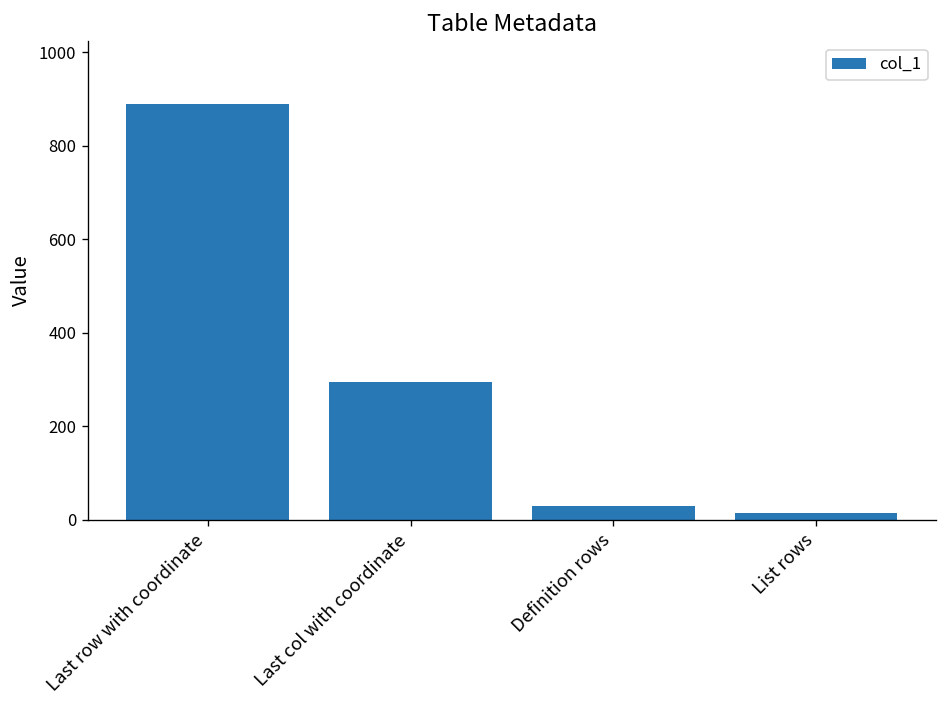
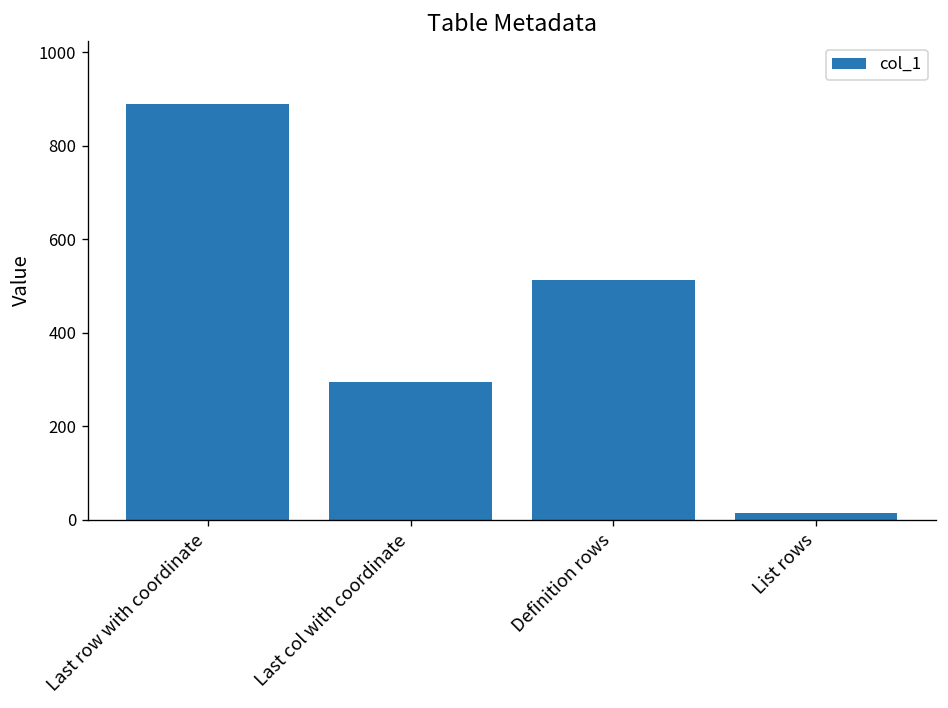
Definition rows: 30 -> 510
